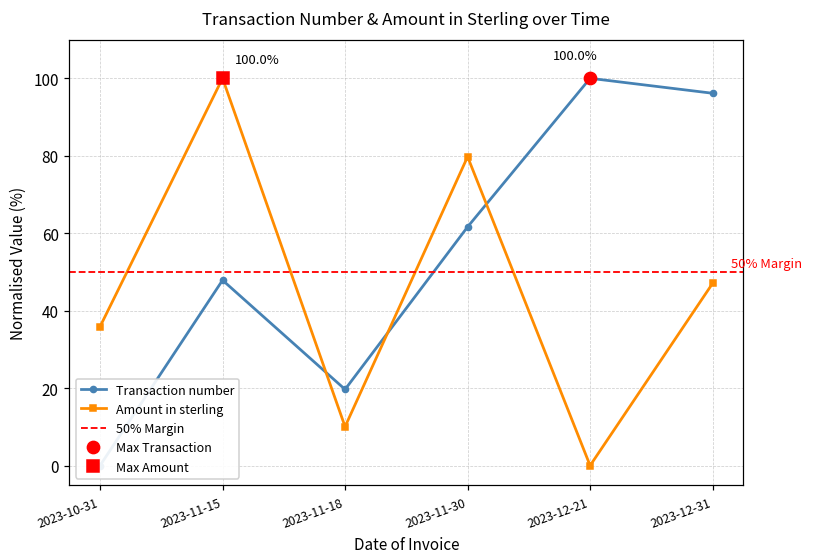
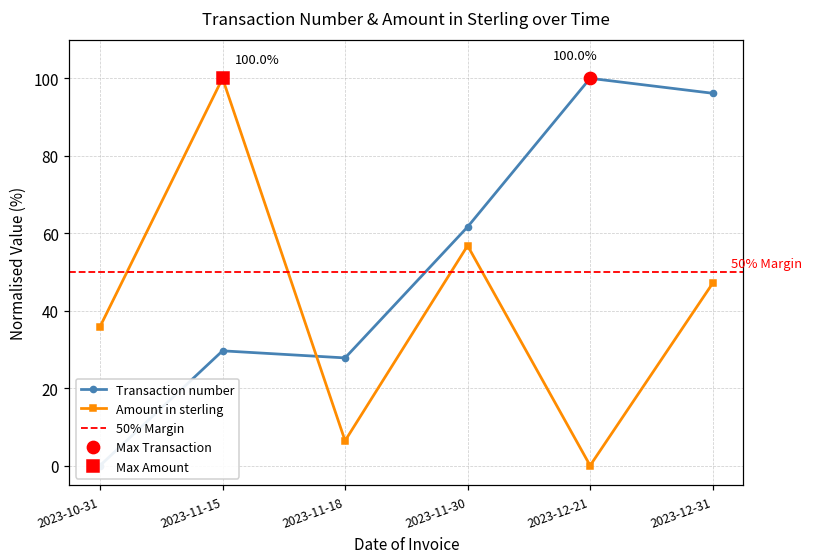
Transaction number, 2023-11-15: 48 -> 30
Transaction number, 2023-11-18: 20 -> 28
Amount in sterling, 2023-11-18: 10 -> 6
Amount in sterling, 2023-11-30: 80 -> 57
